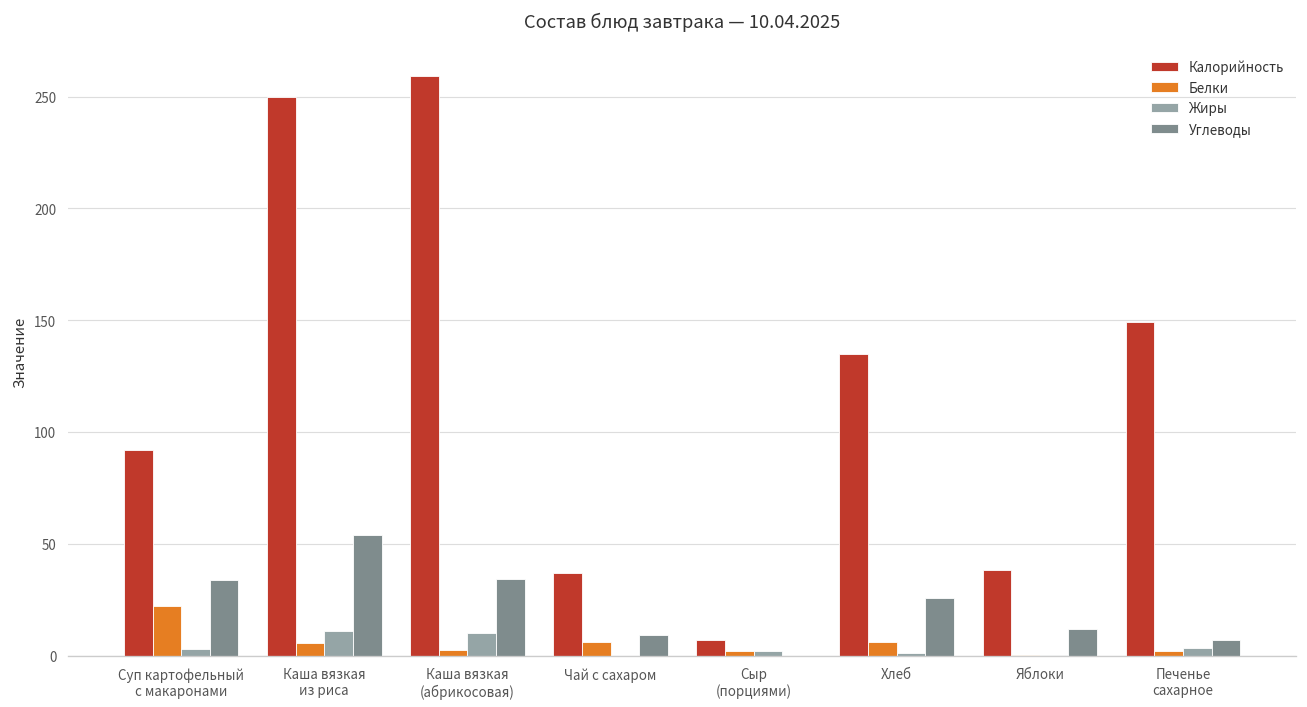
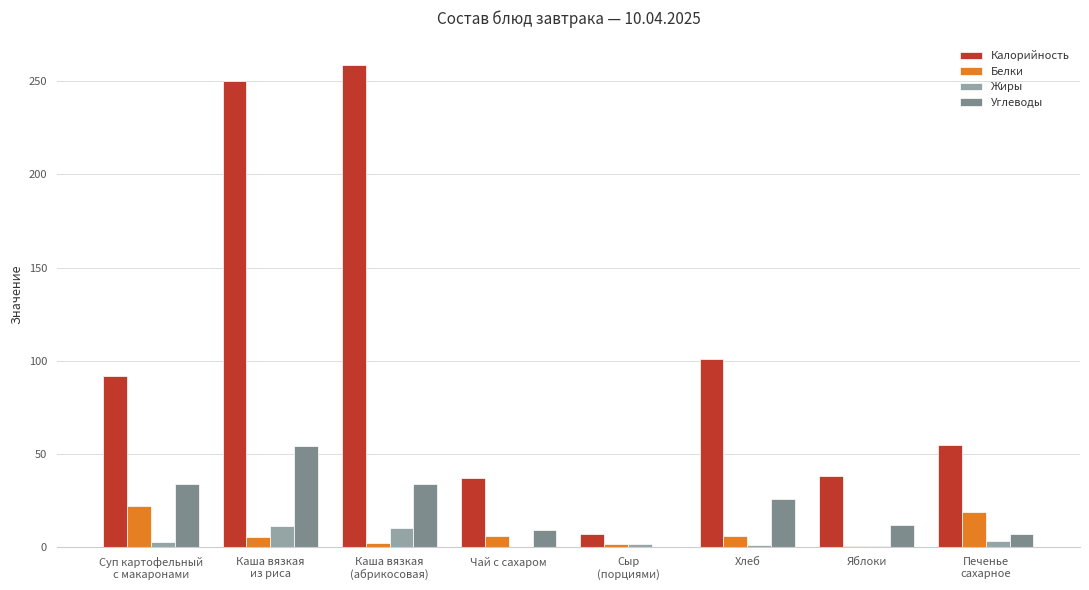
Калорийность, Хлеб: 135 -> 101
Калорийность, Печенье сахарное: 149 -> 55
Белки, Печенье сахарное: 2 -> 19
